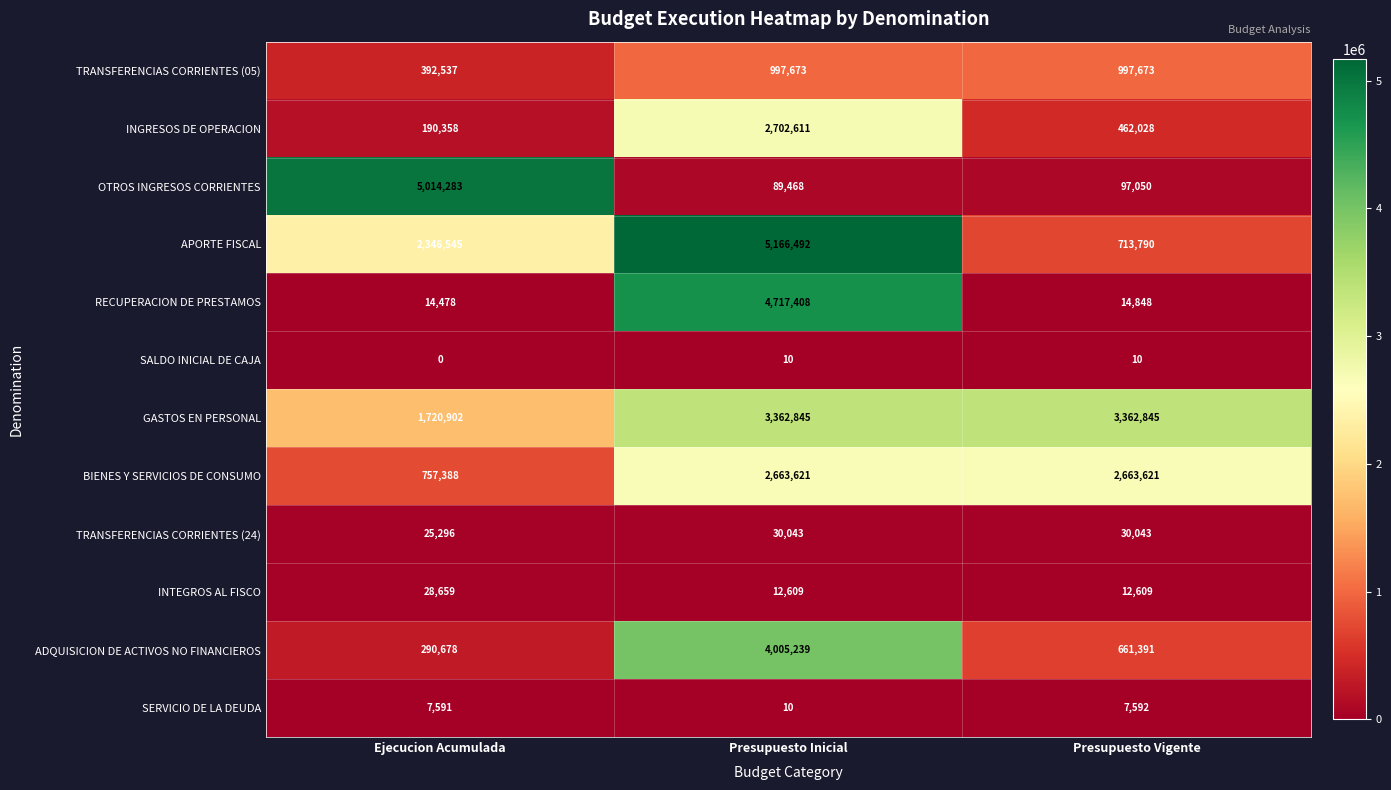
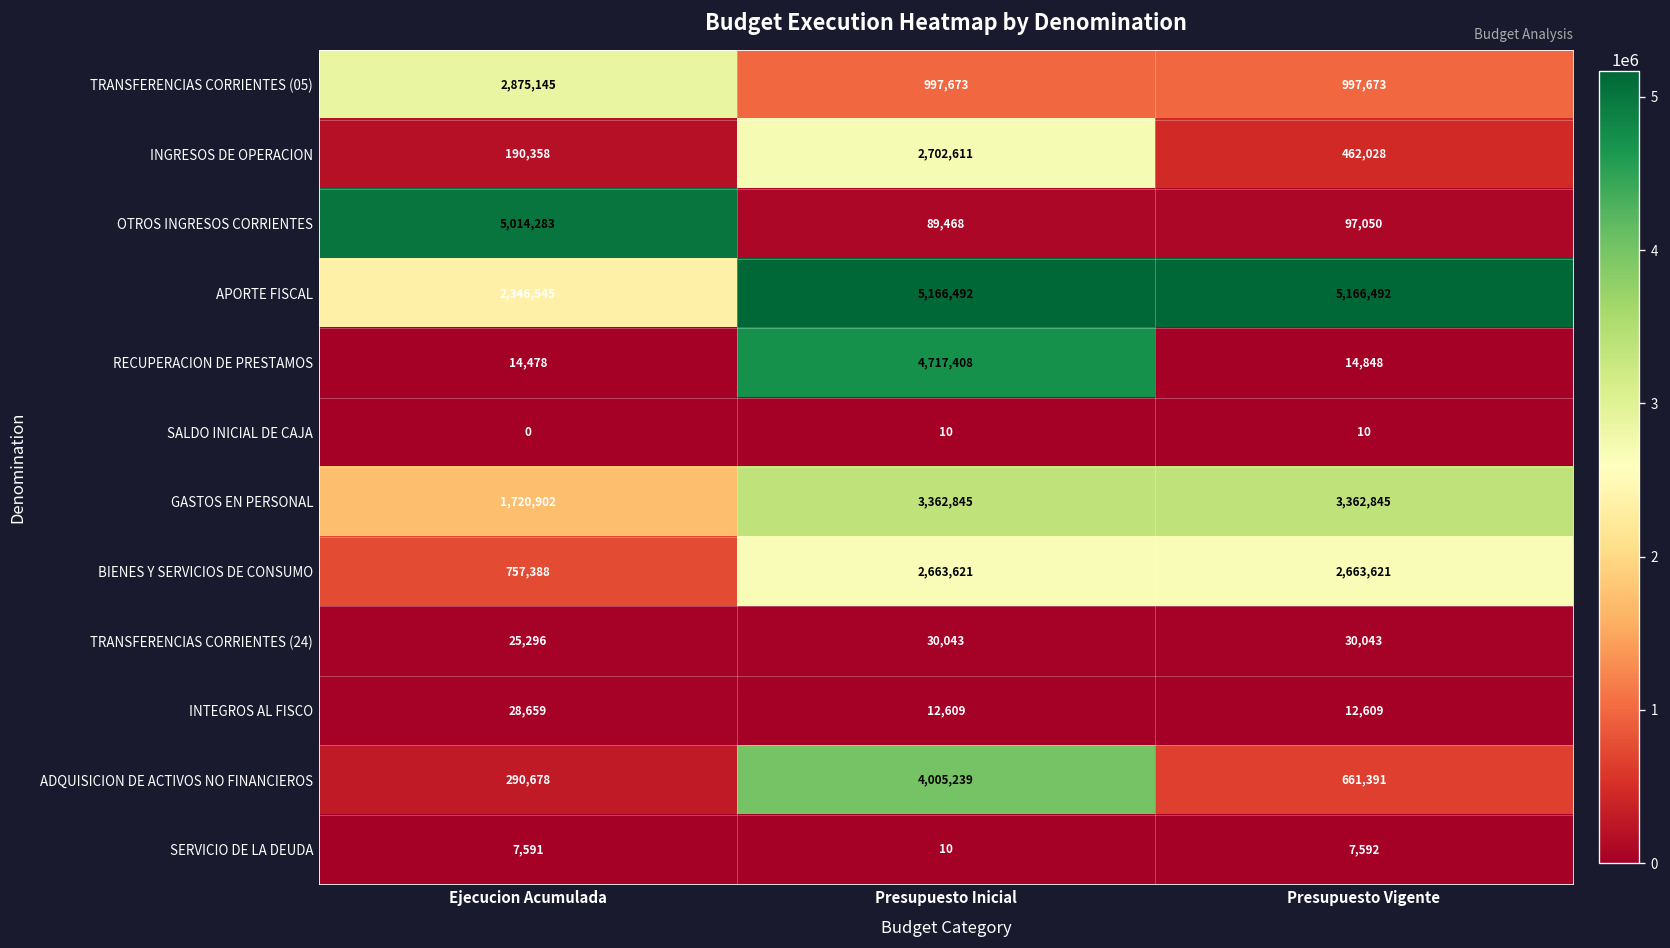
TRANSFERENCIAS CORRIENTES (05), Ejecucion Acumulada: 392,537 -> 2,875,145
APORTE FISCAL, Presupuesto Vigente: 713,790 -> 5,166,492
